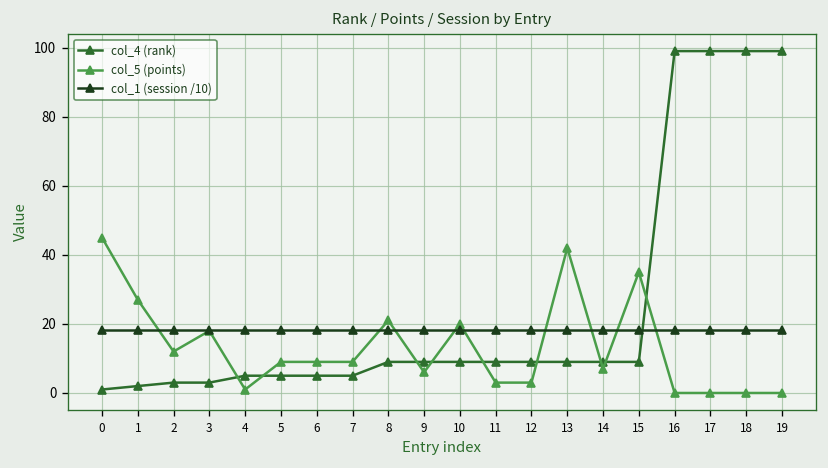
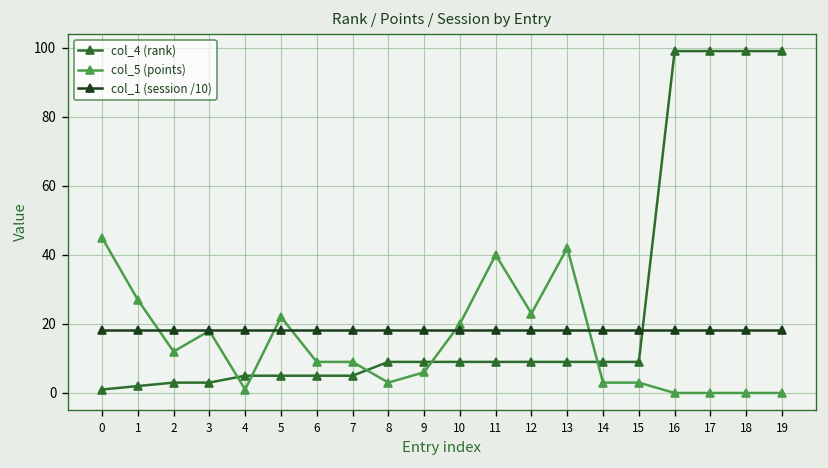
col_5 (points), 5: 9 -> 22
col_5 (points), 8: 21 -> 3
col_5 (points), 11: 3 -> 40
col_5 (points), 12: 3 -> 23
col_5 (points), 14: 7 -> 3
col_5 (points), 15: 35 -> 3
